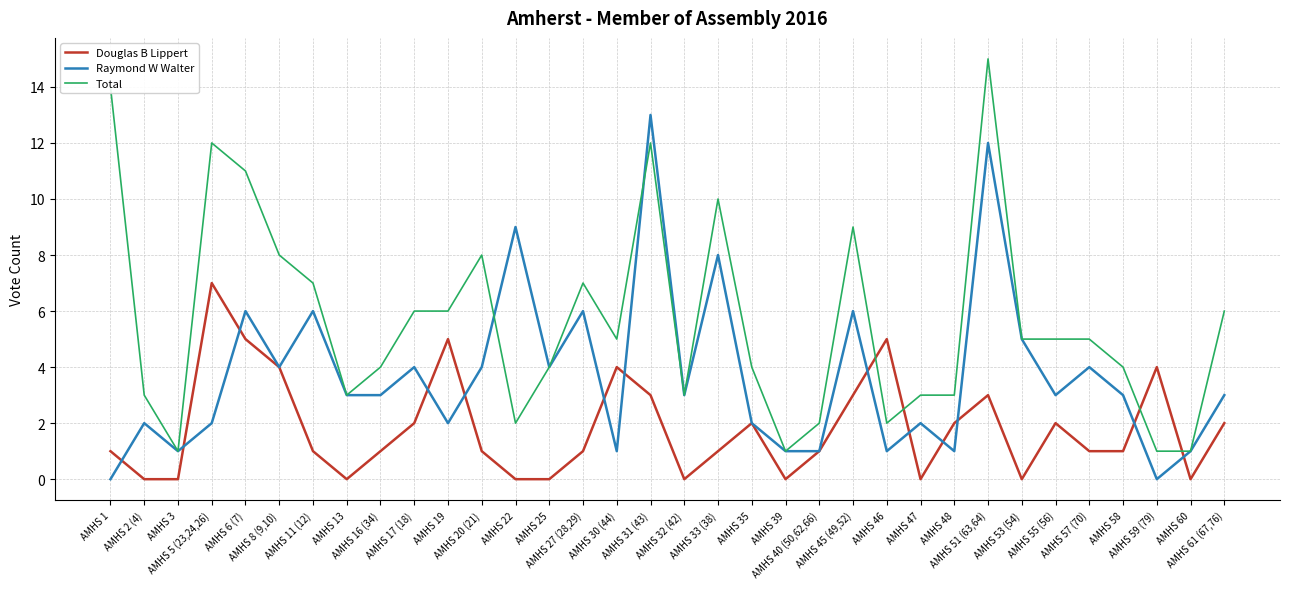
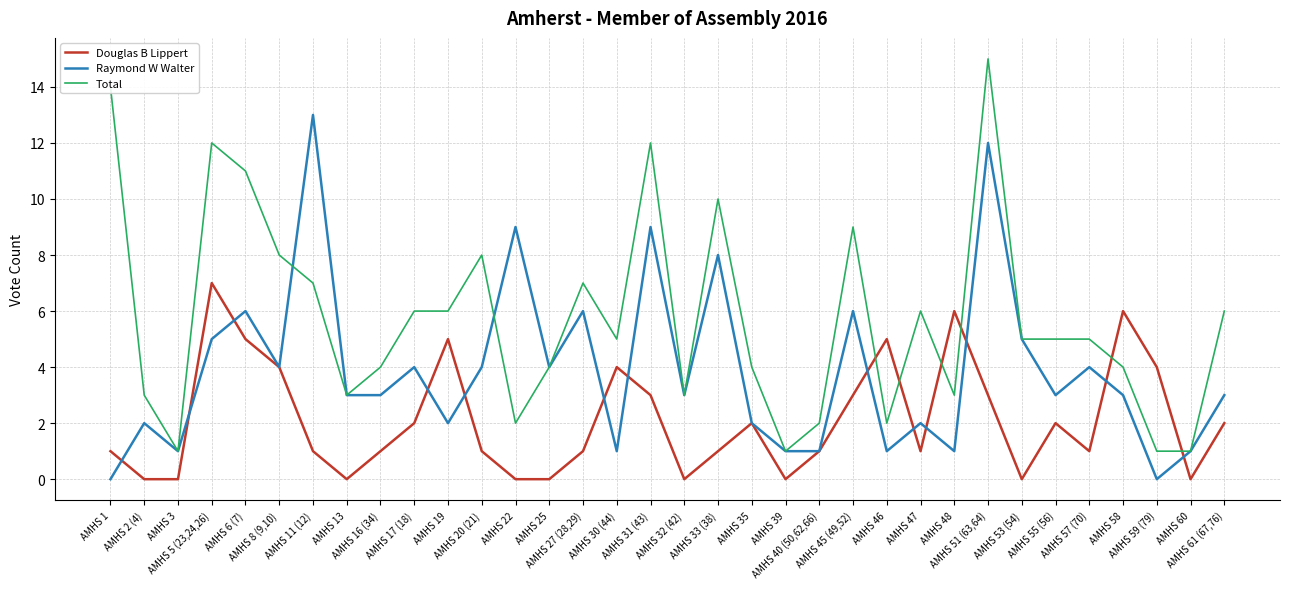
Raymond W Walter, AMHS 5 (23,24,26): 2 -> 5
Raymond W Walter, AMHS 11 (12): 6 -> 13
Raymond W Walter, AMHS 31 (43): 13 -> 9
Douglas B Lippert, AMHS 47: 0 -> 1
Total, AMHS 47: 3 -> 6
Douglas B Lippert, AMHS 48: 2 -> 6
Douglas B Lippert, AMHS 58: 1 -> 6
